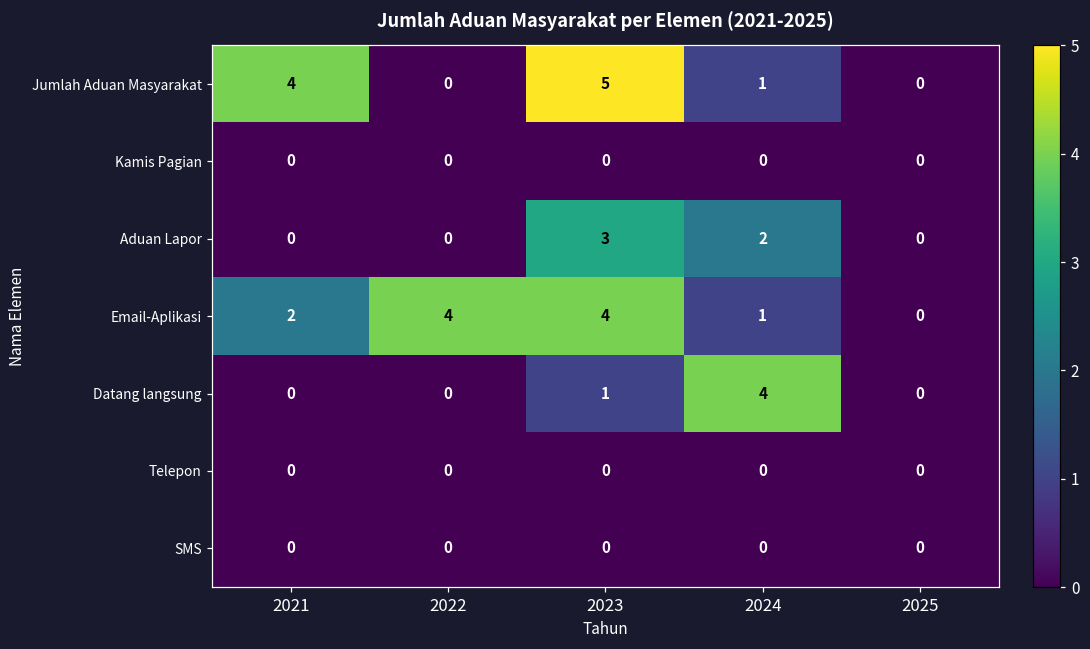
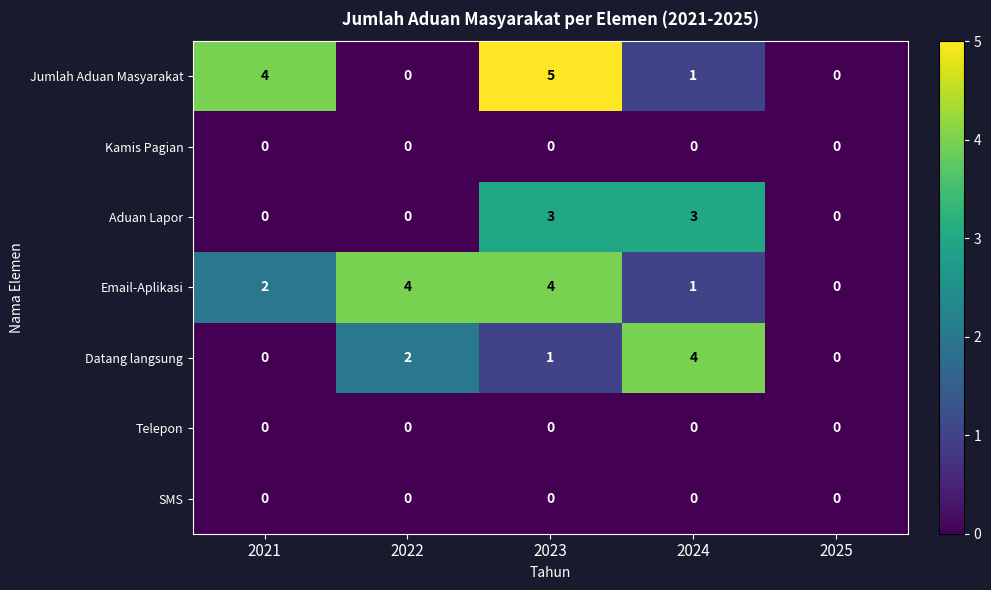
Aduan Lapor, 2024: 2 -> 3
Datang langsung, 2022: 0 -> 2
